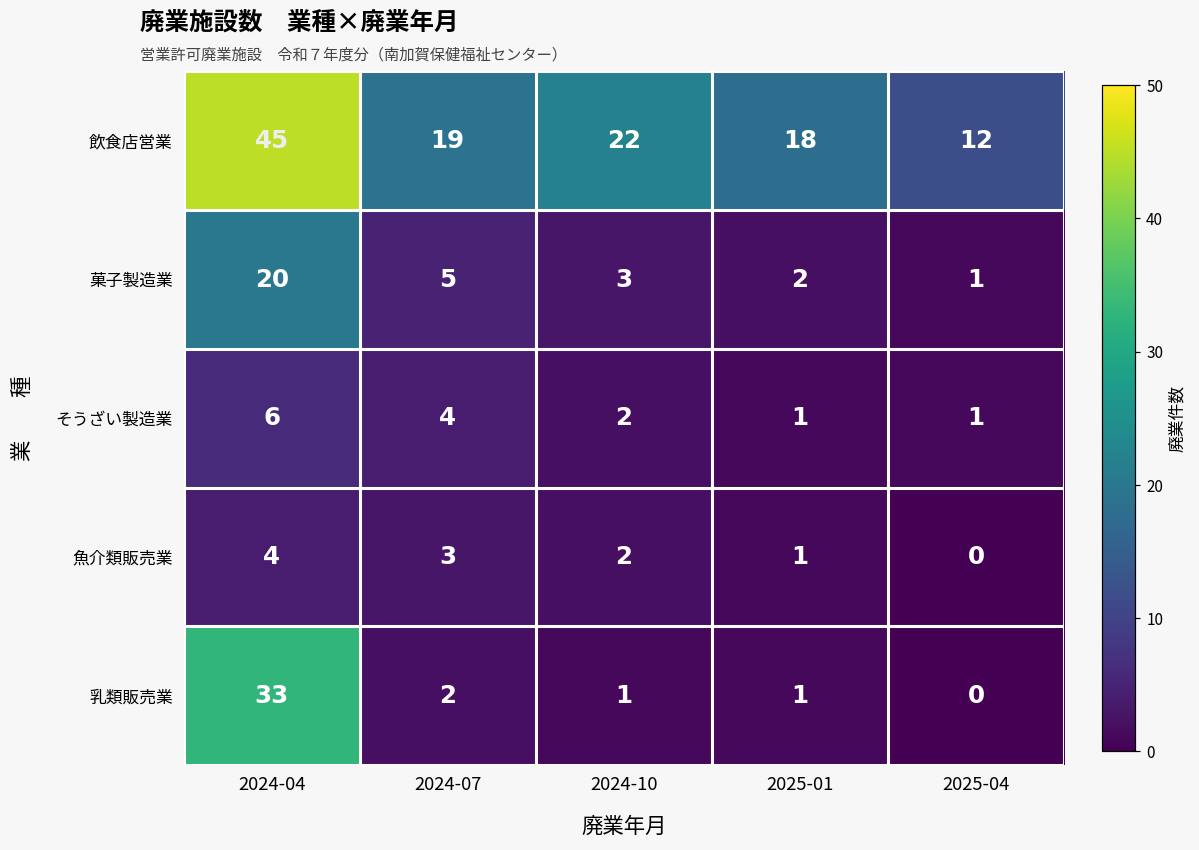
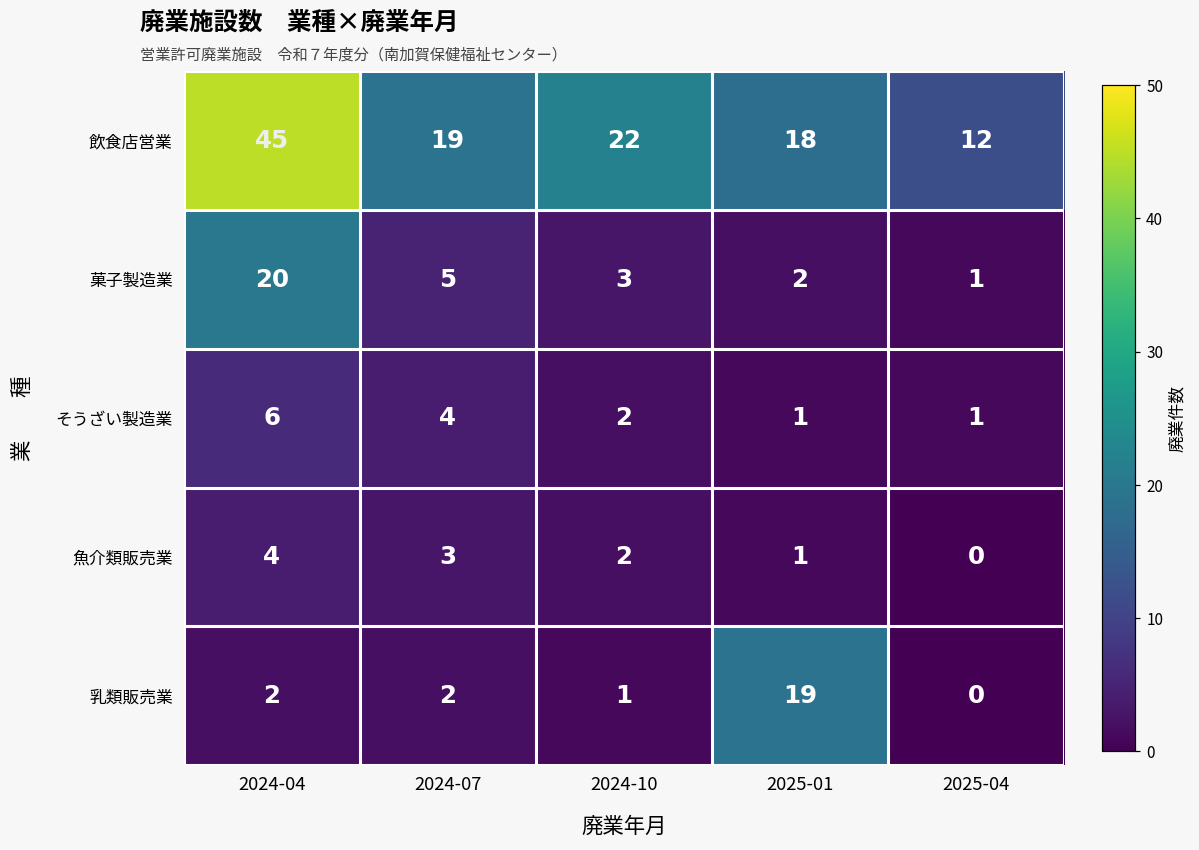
乳類販売業, 2024-04: 33 -> 2
乳類販売業, 2025-01: 1 -> 19
